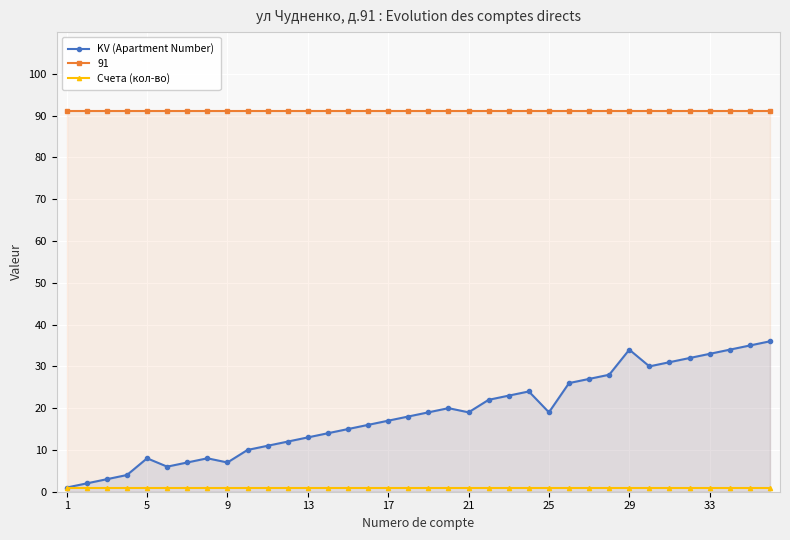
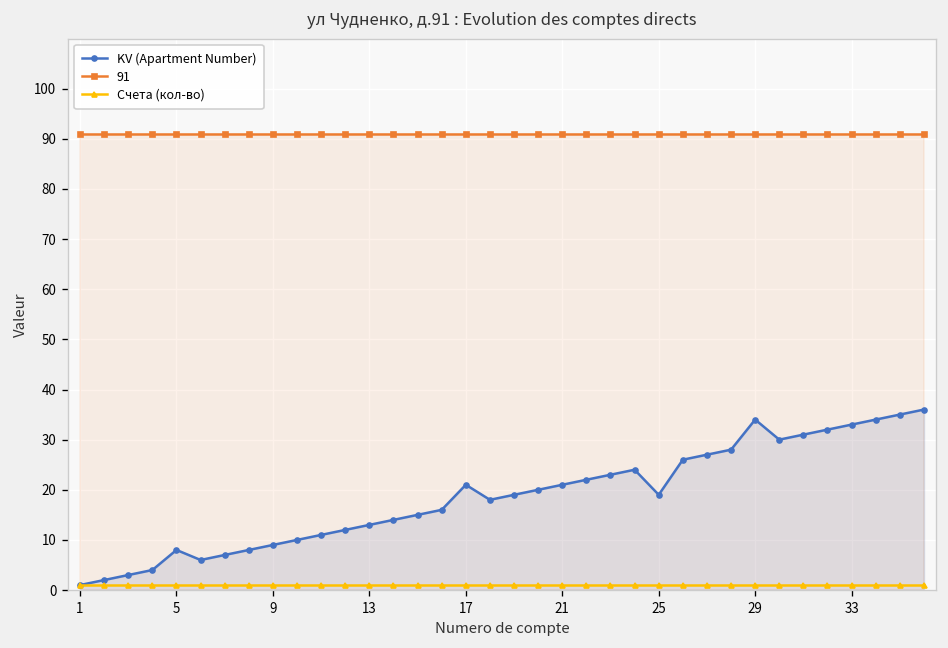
KV (Apartment Number), 9: 7 -> 9
KV (Apartment Number), 17: 17 -> 21
KV (Apartment Number), 21: 19 -> 21
